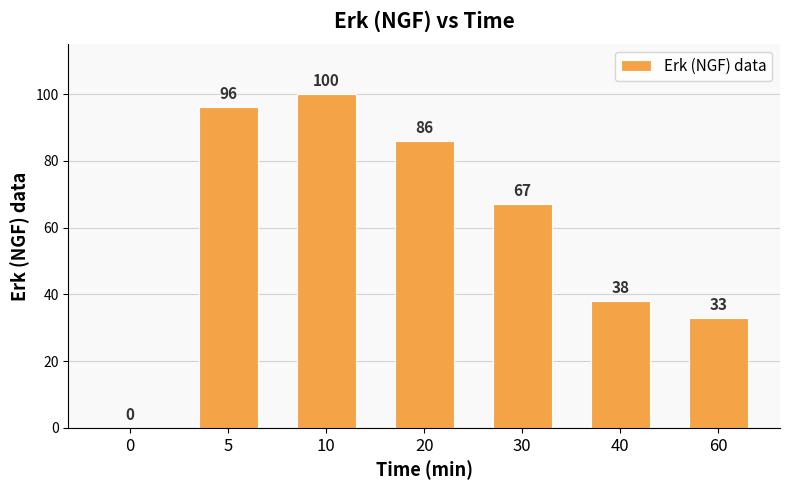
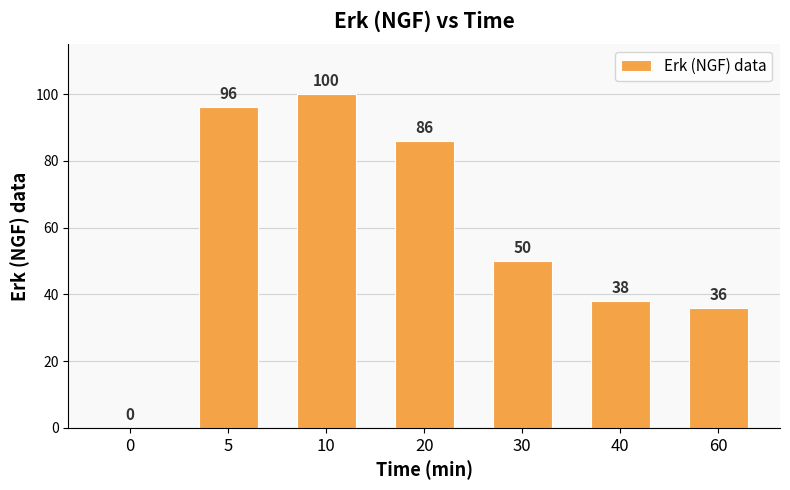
30: 67 -> 50
60: 33 -> 36
